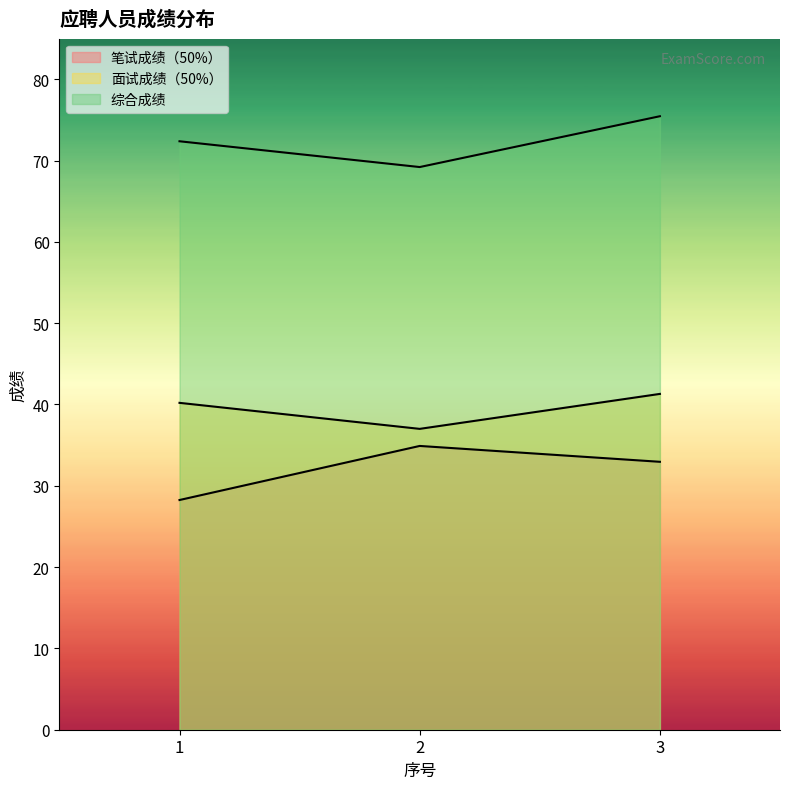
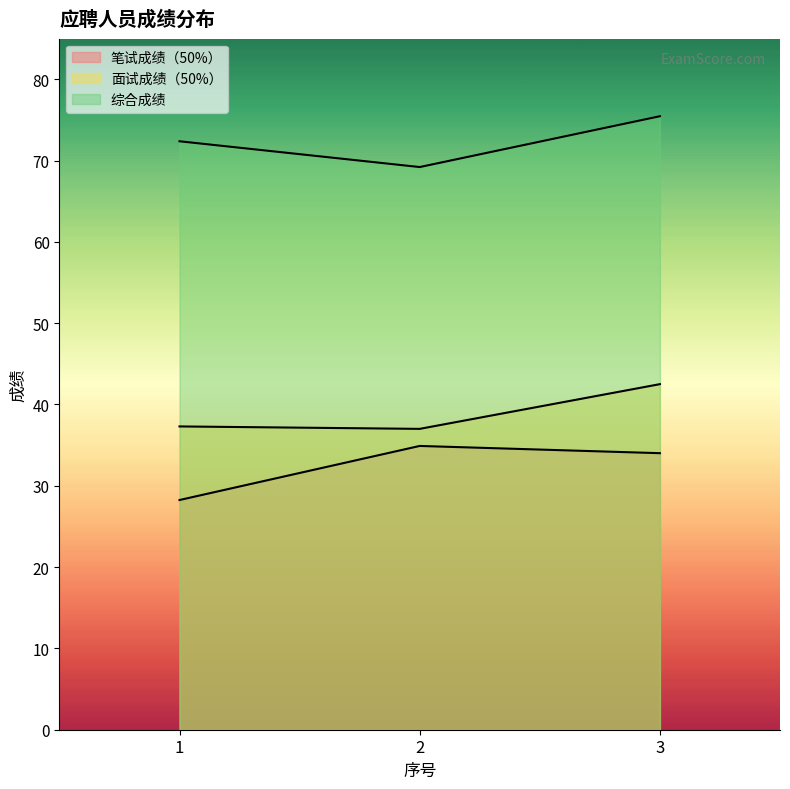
面试成绩（50%）, 1: 40 -> 37
笔试成绩（50%）, 3: 33 -> 34
面试成绩（50%）, 3: 41 -> 43
